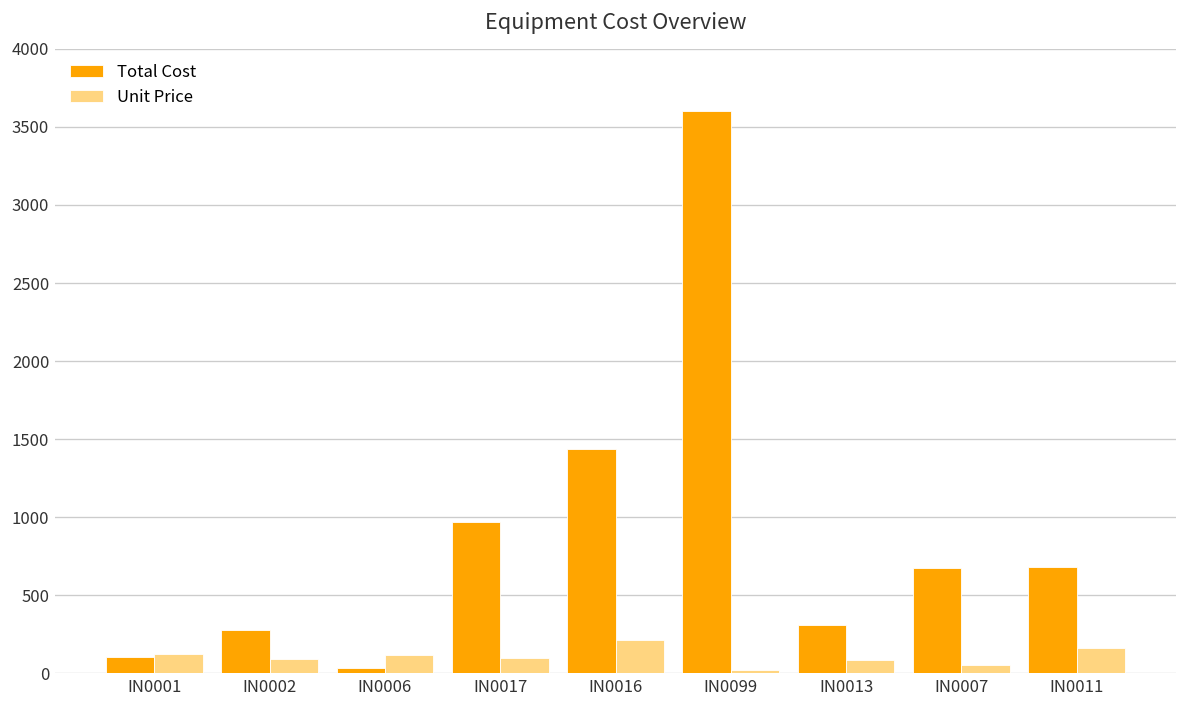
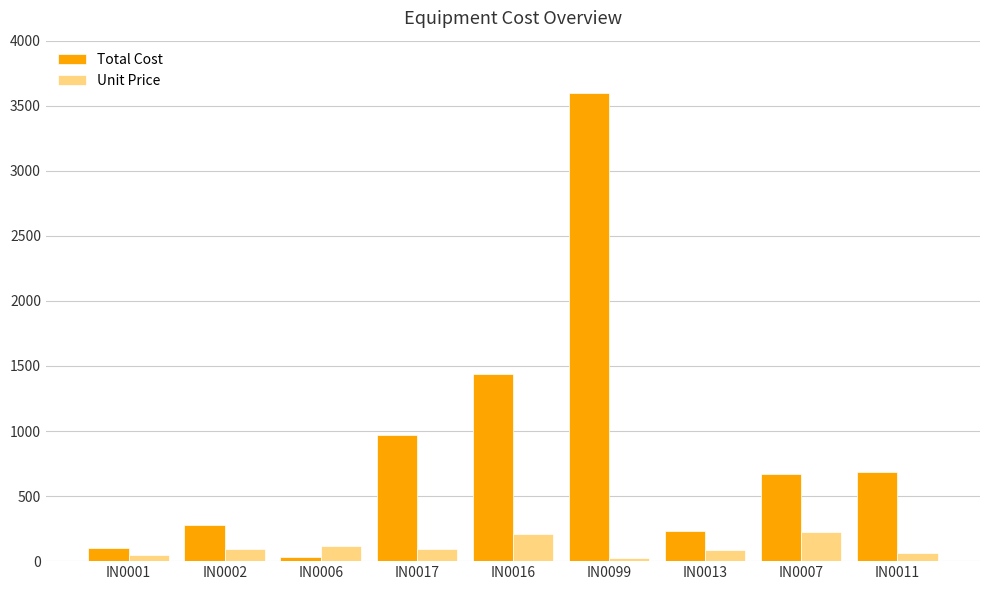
Unit Price, IN0001: 120 -> 50
Total Cost, IN0013: 310 -> 230
Unit Price, IN0007: 60 -> 230
Unit Price, IN0011: 160 -> 60
